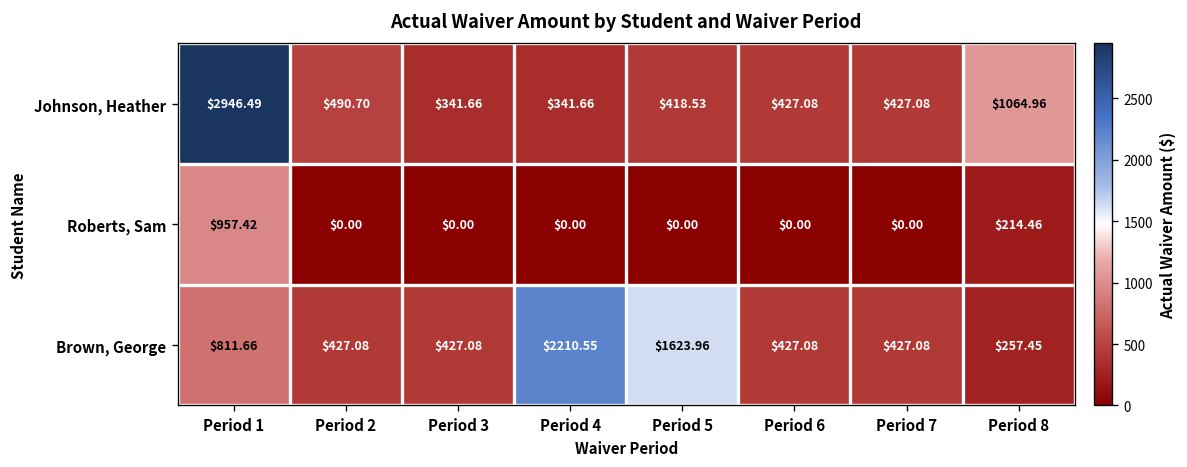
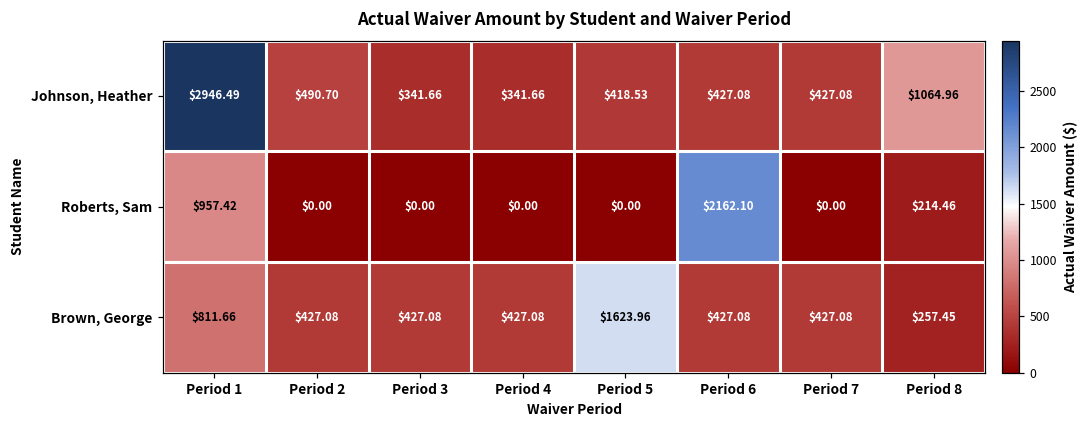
Roberts, Sam, Period 6: $0.00 -> $2162.10
Brown, George, Period 4: $2210.55 -> $427.08
